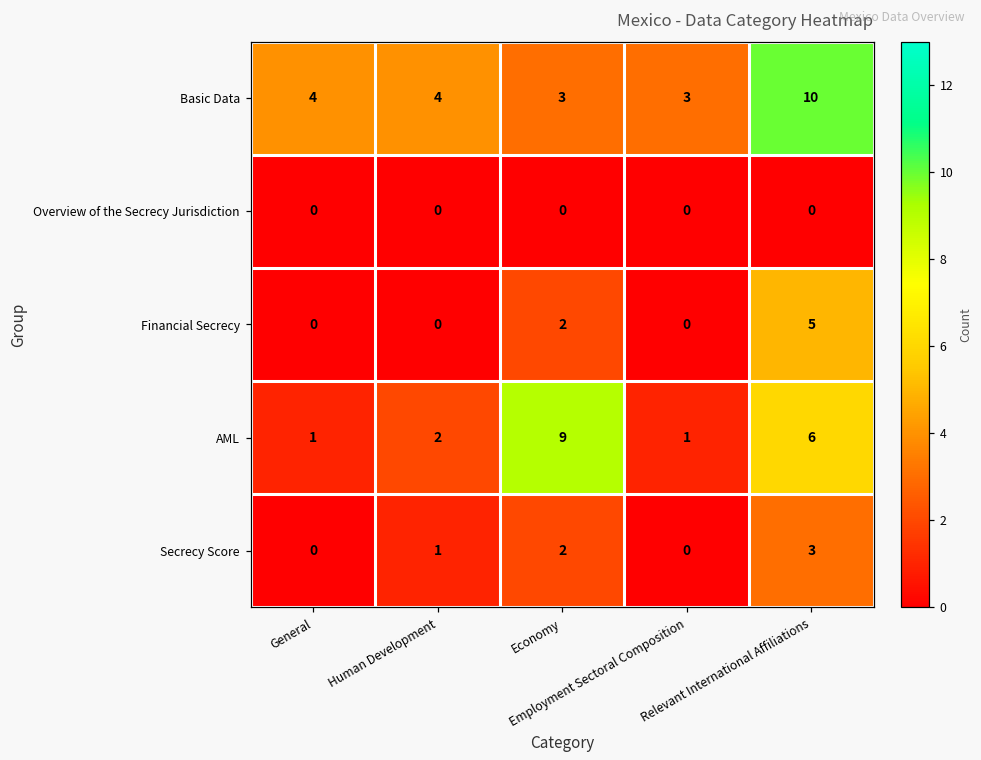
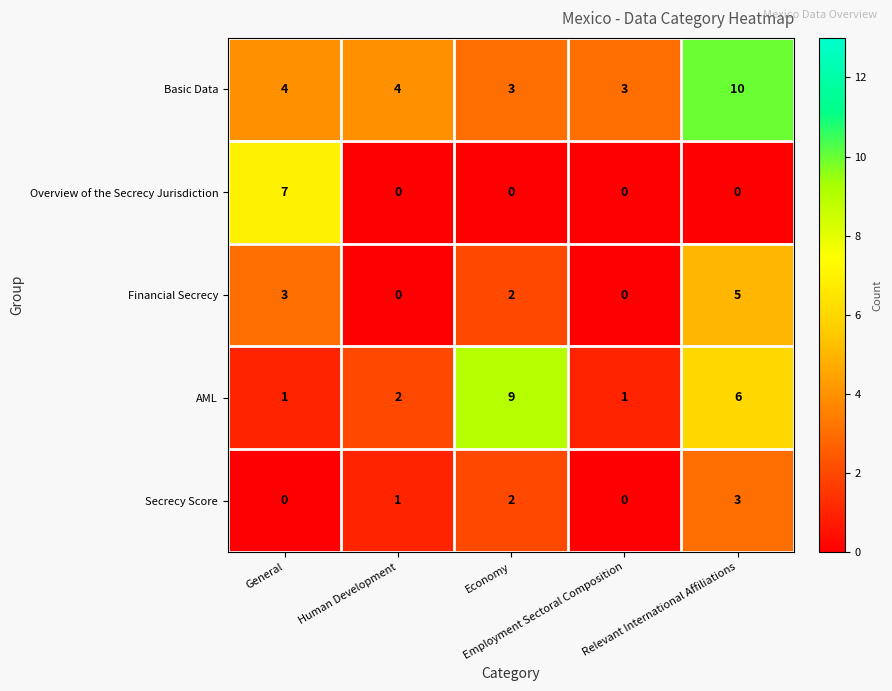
Overview of the Secrecy Jurisdiction, General: 0 -> 7
Financial Secrecy, General: 0 -> 3
